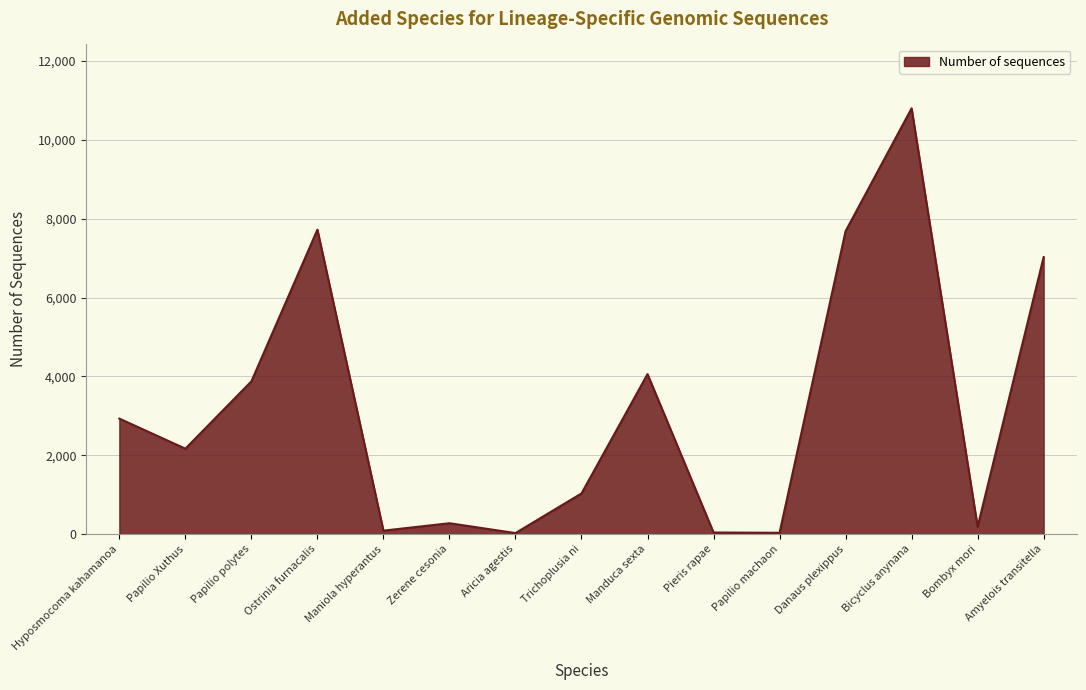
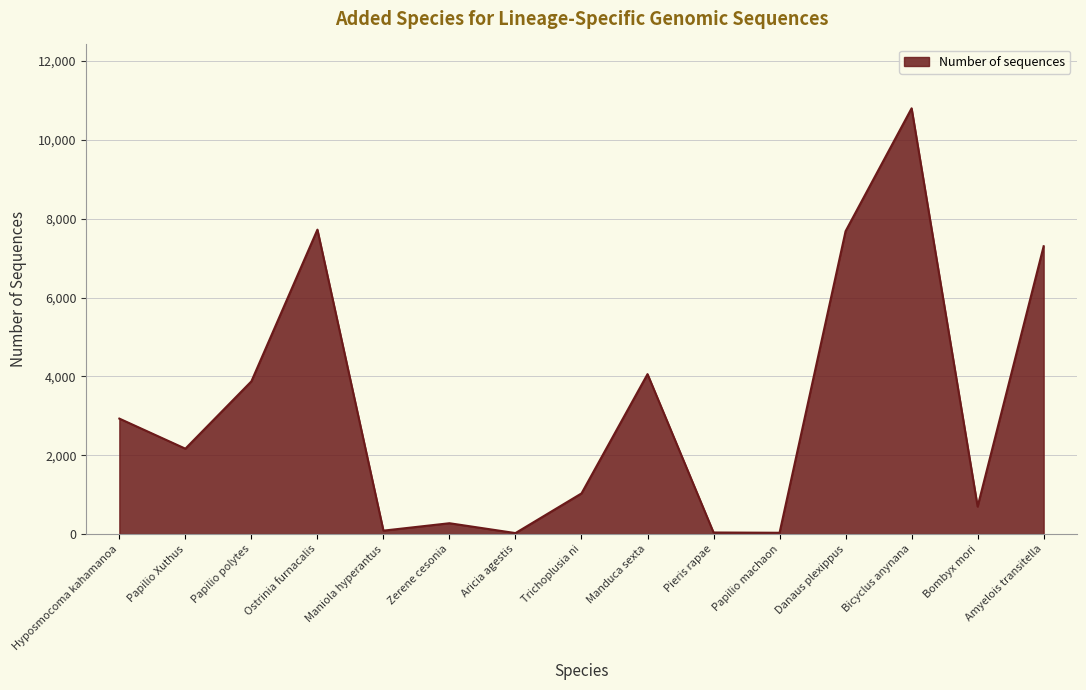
Bombyx mori: 200 -> 700
Amyelois transitella: 7,000 -> 7,300
